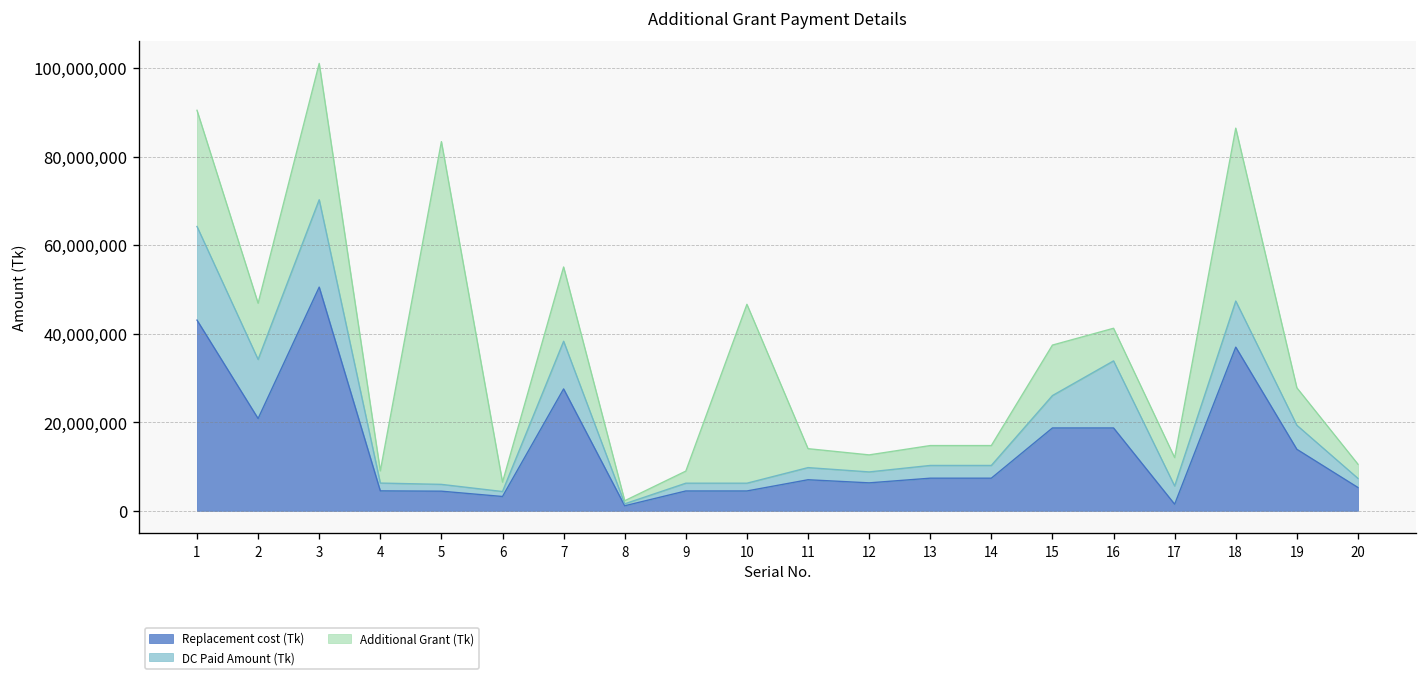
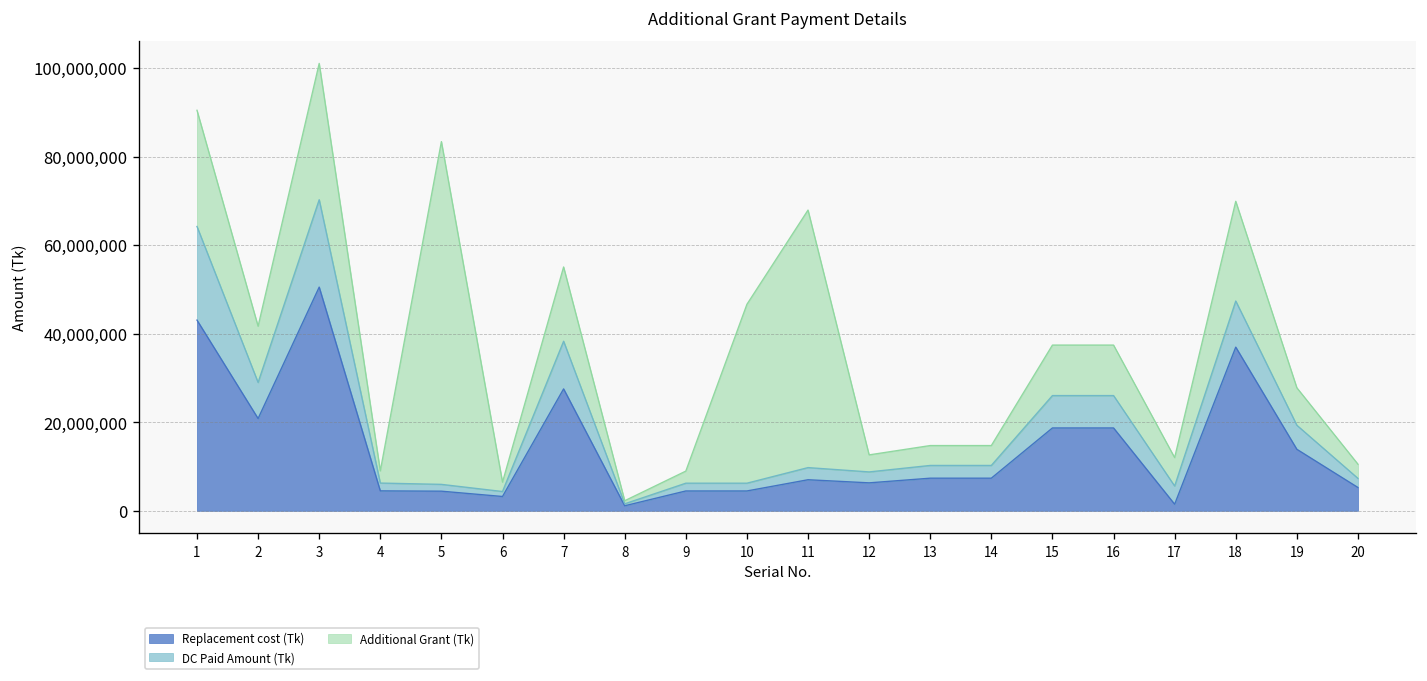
DC Paid Amount (Tk), 2: 13,000,000 -> 8,000,000
Additional Grant (Tk), 11: 4,000,000 -> 58,000,000
DC Paid Amount (Tk), 16: 15,000,000 -> 7,000,000
Additional Grant (Tk), 16: 7,000,000 -> 11,000,000
Additional Grant (Tk), 18: 39,000,000 -> 23,000,000
